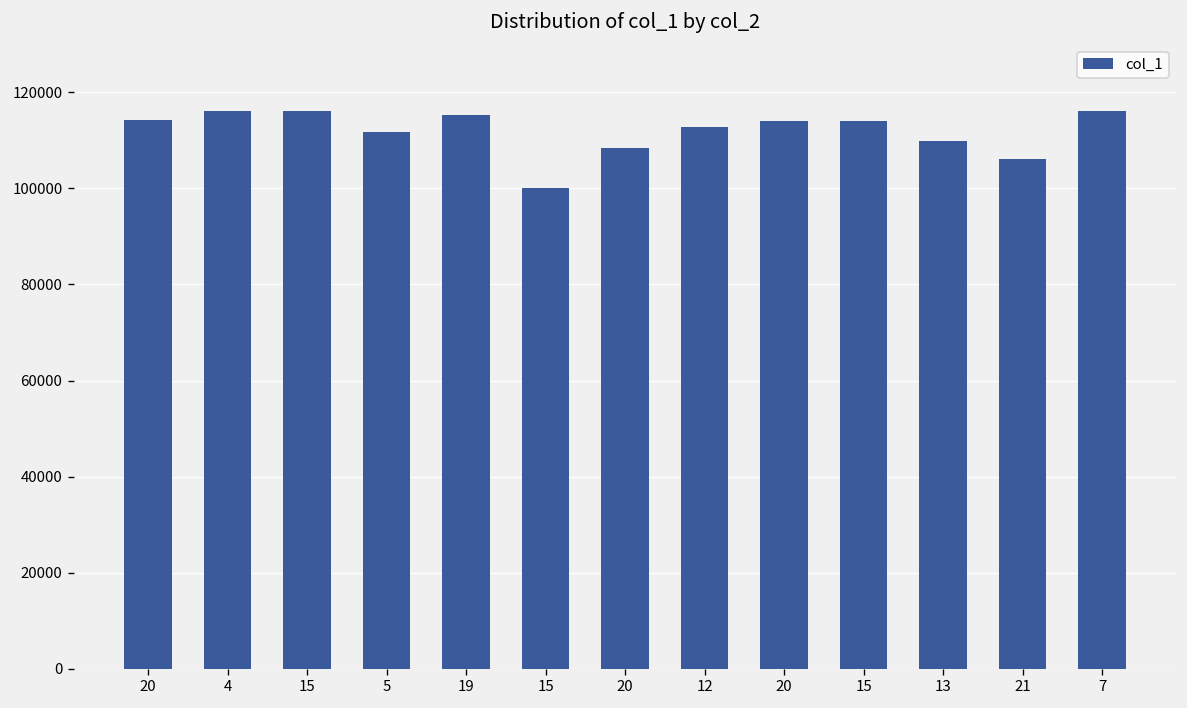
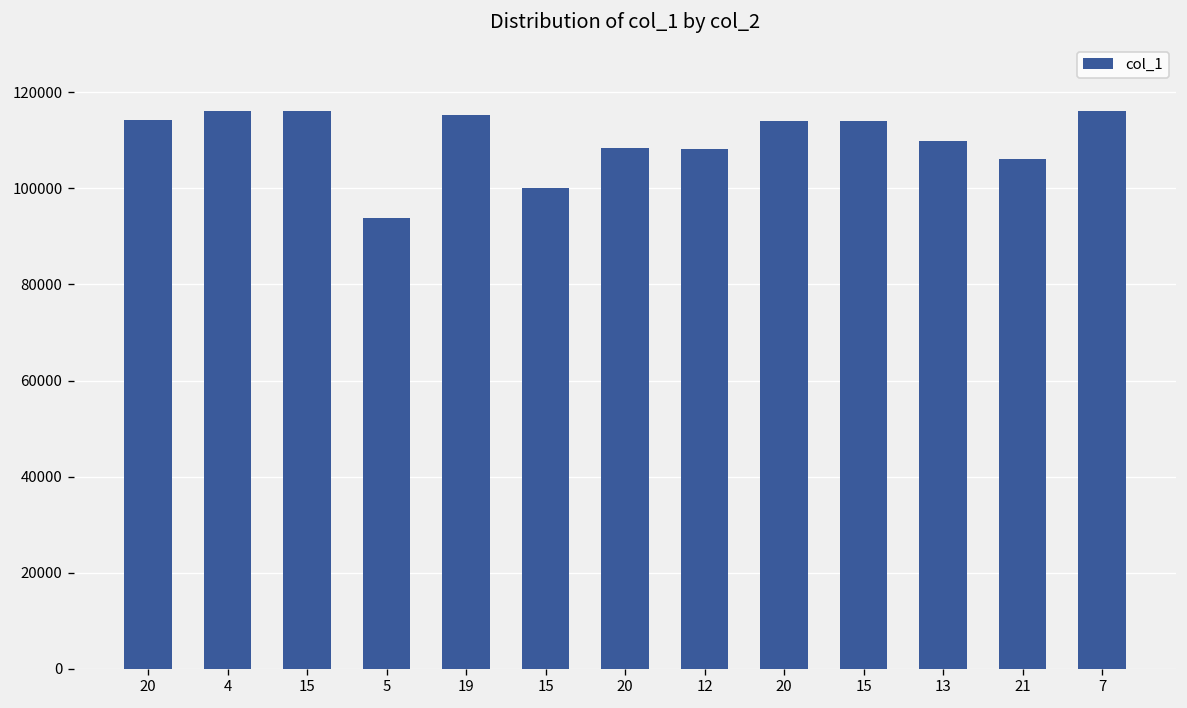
5: 112000 -> 94000
12: 113000 -> 108000
